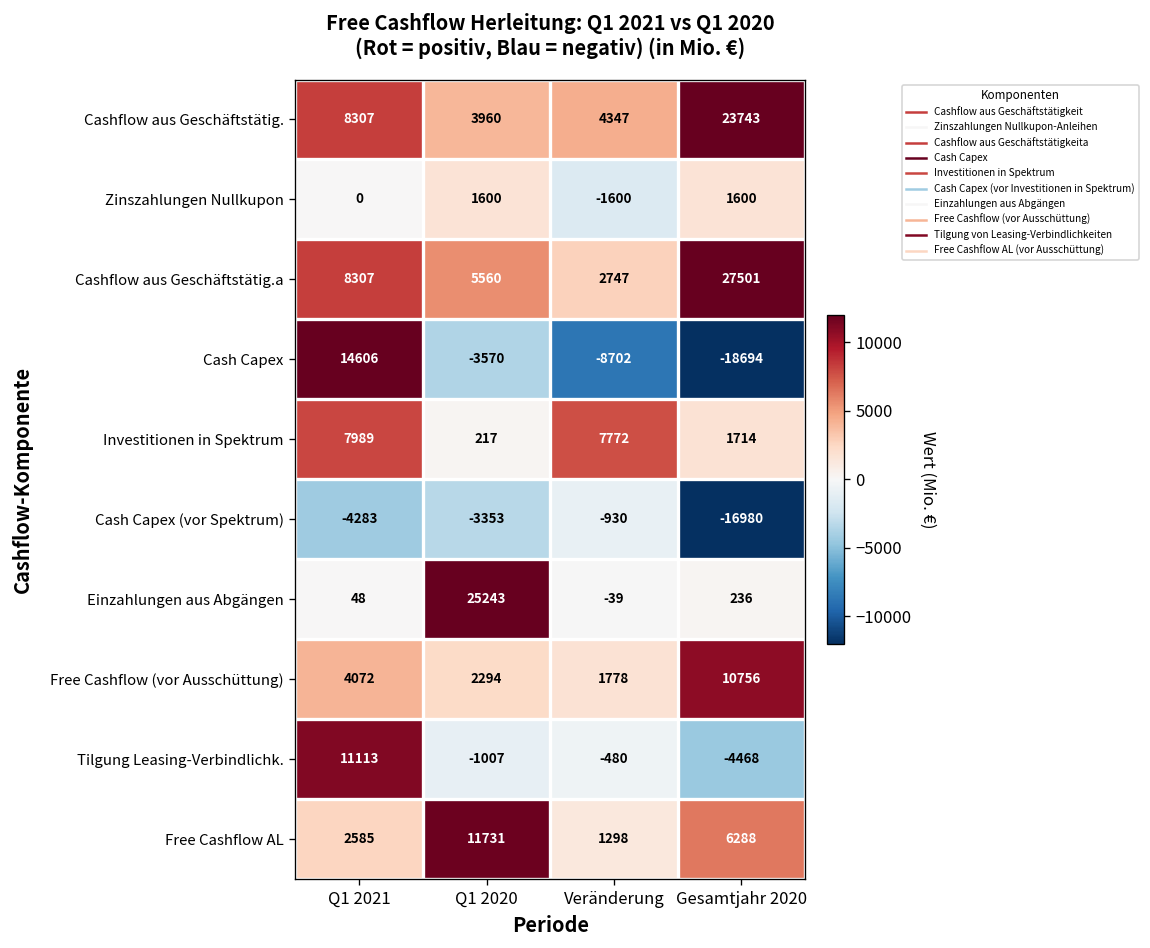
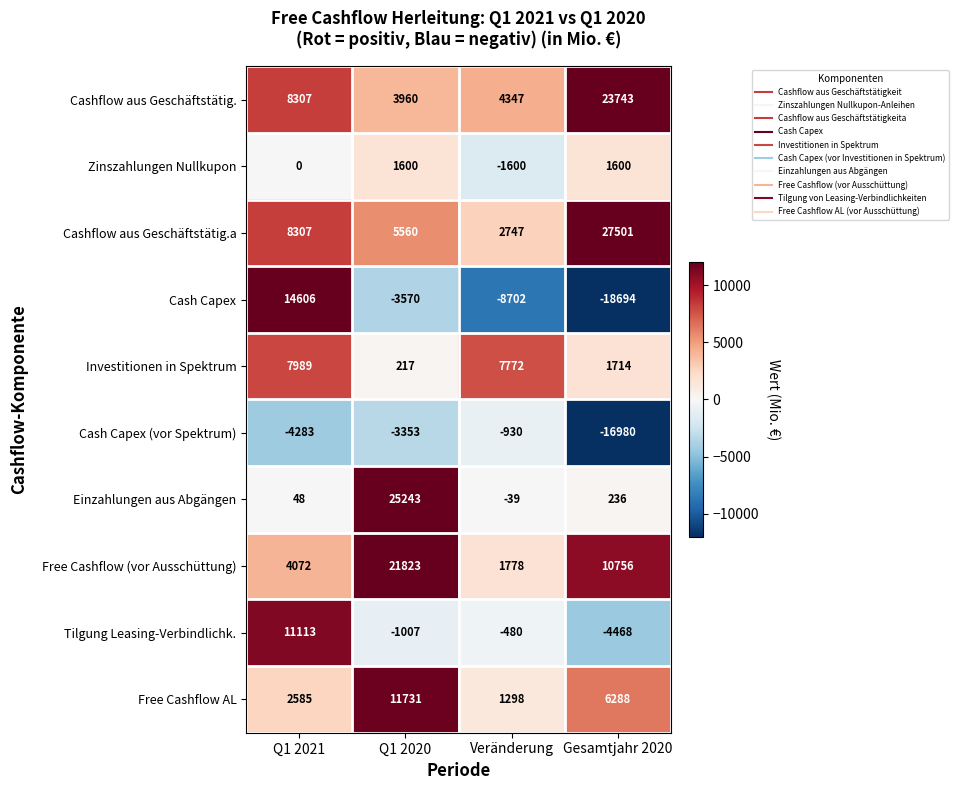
Free Cashflow (vor Ausschüttung), Q1 2020: 2294 -> 21823
